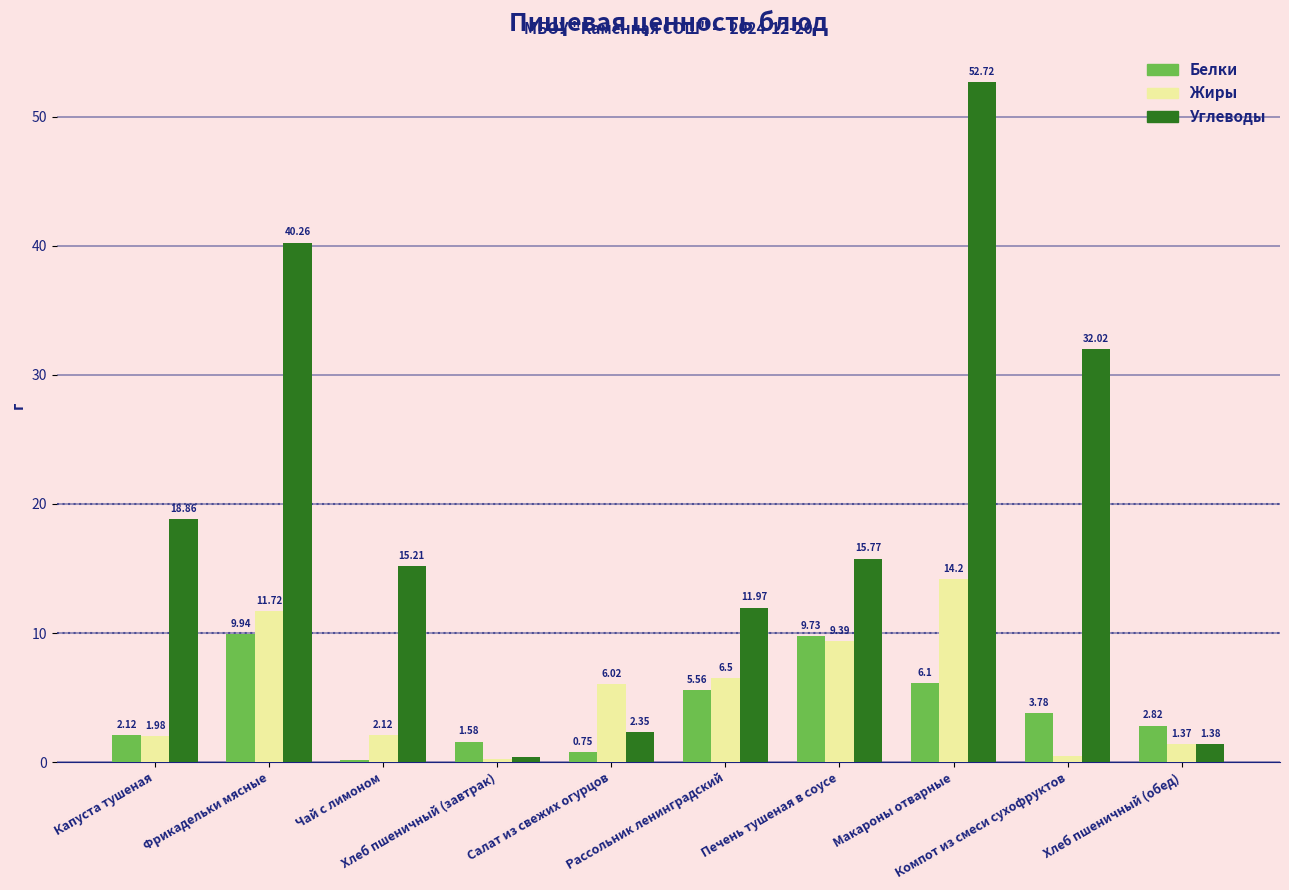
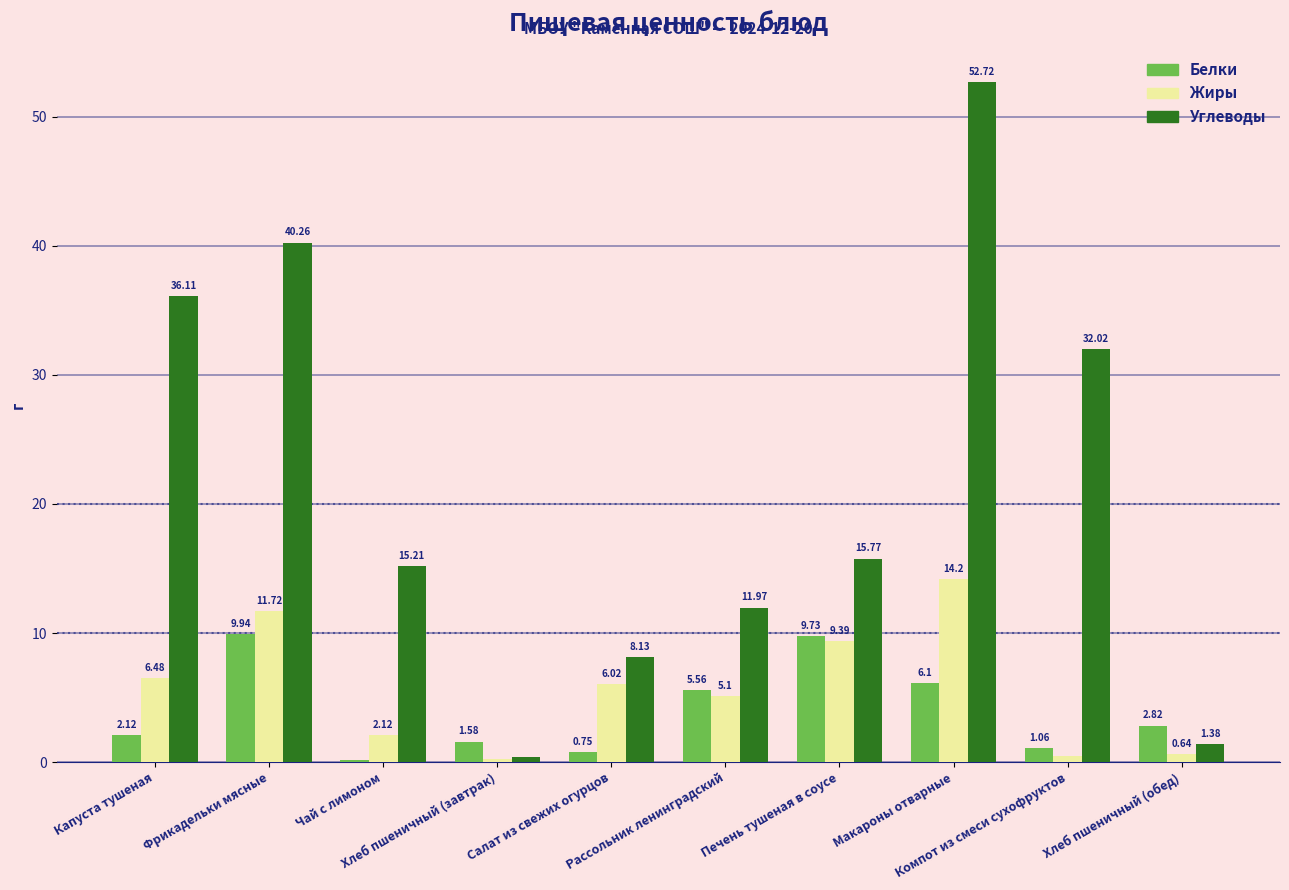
Жиры, Капуста тушеная: 1.98 -> 6.48
Углеводы, Капуста тушеная: 18.86 -> 36.11
Углеводы, Салат из свежих огурцов: 2.35 -> 8.13
Жиры, Рассольник ленинградский: 6.5 -> 5.1
Белки, Компот из смеси сухофруктов: 3.78 -> 1.06
Жиры, Хлеб пшеничный (обед): 1.37 -> 0.64
